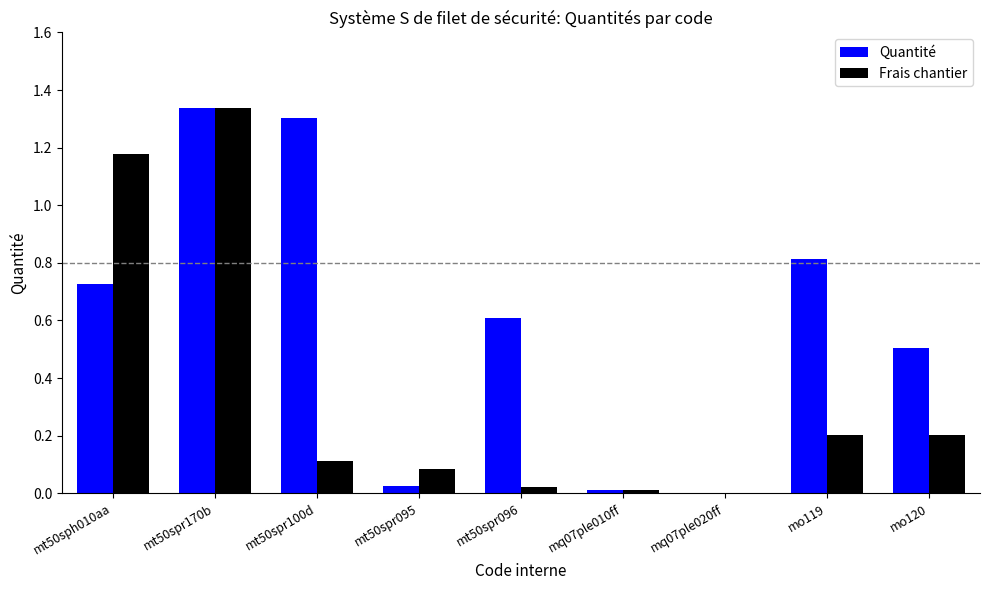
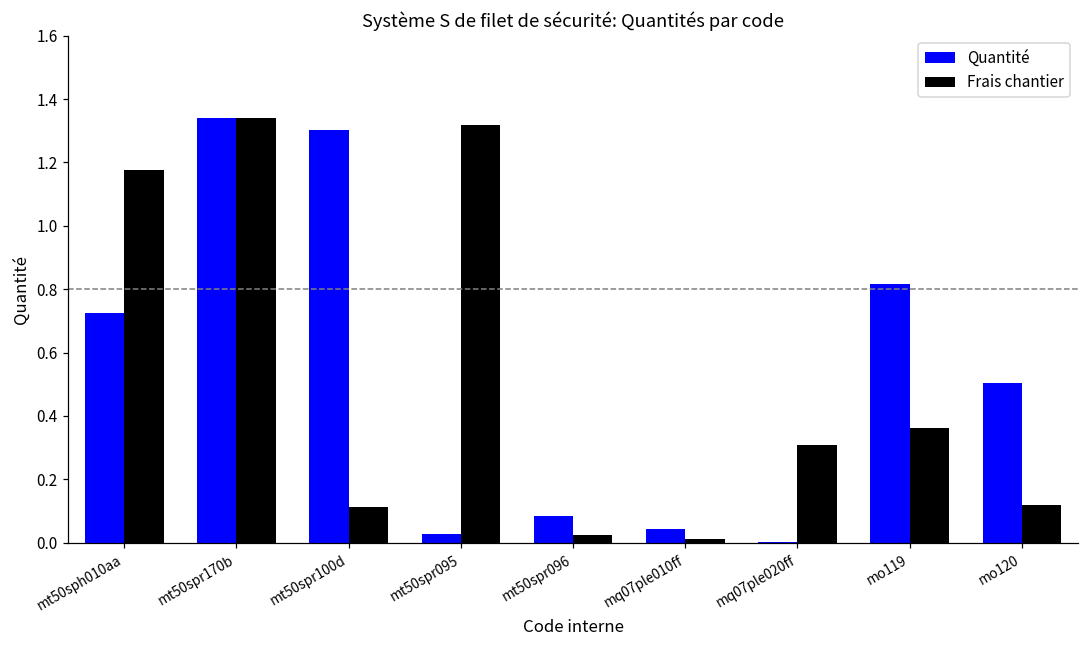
Frais chantier, mt50spr095: 0.09 -> 1.32
Quantité, mt50spr096: 0.61 -> 0.09
Quantité, mq07ple010ff: 0.01 -> 0.04
Frais chantier, mq07ple020ff: 0.00 -> 0.31
Frais chantier, mo119: 0.20 -> 0.36
Frais chantier, mo120: 0.20 -> 0.12
